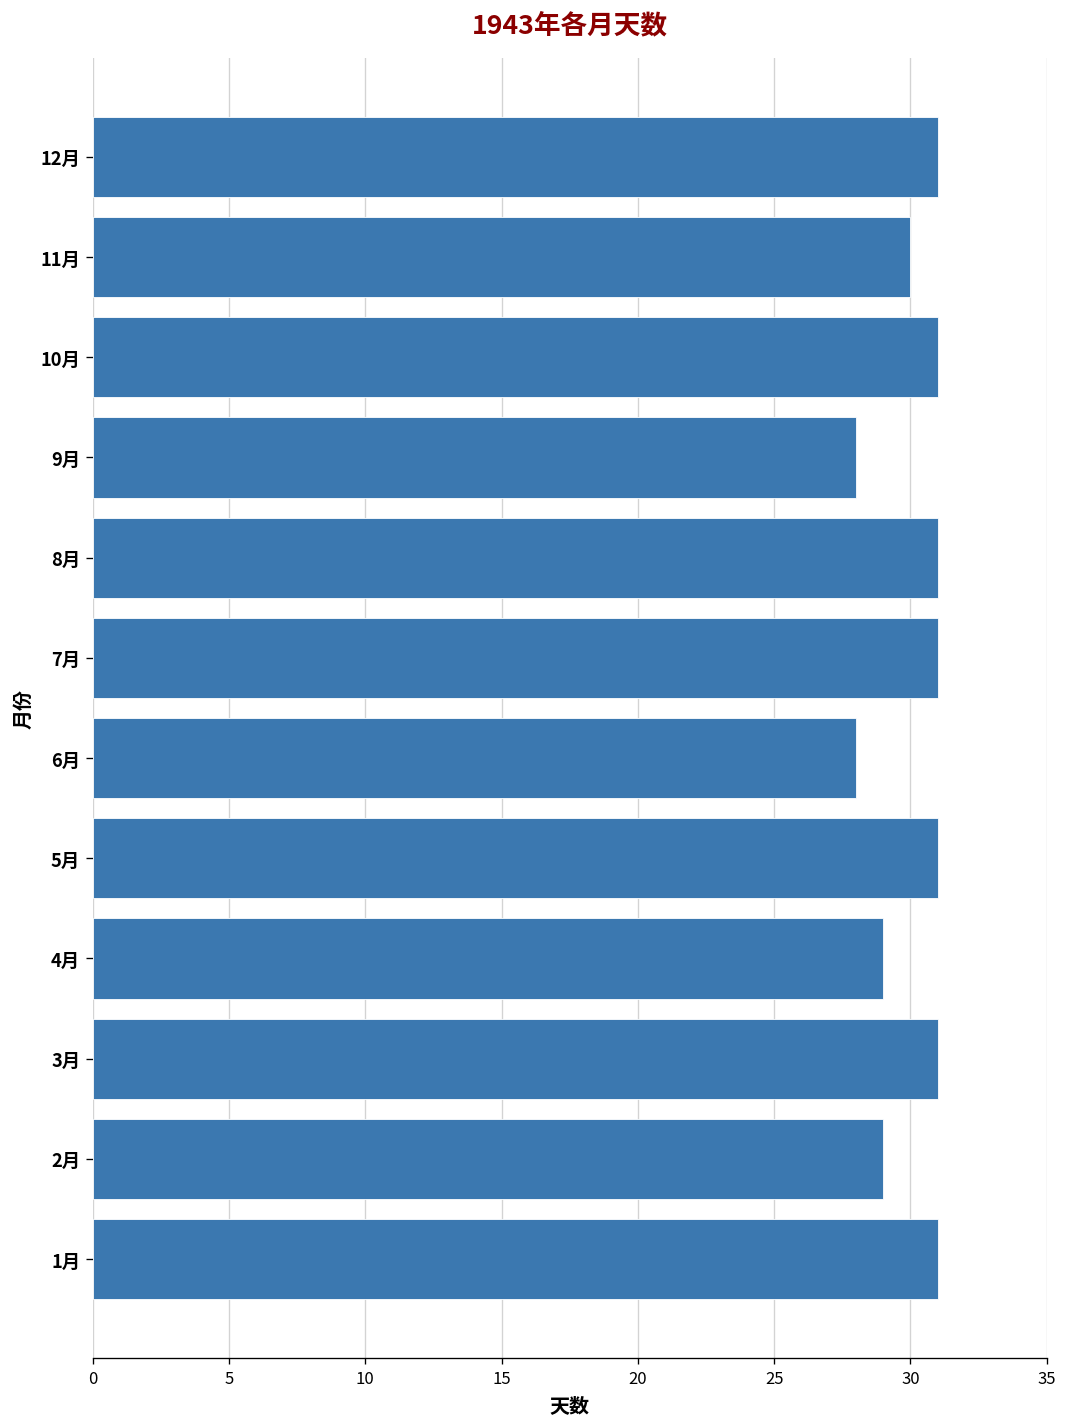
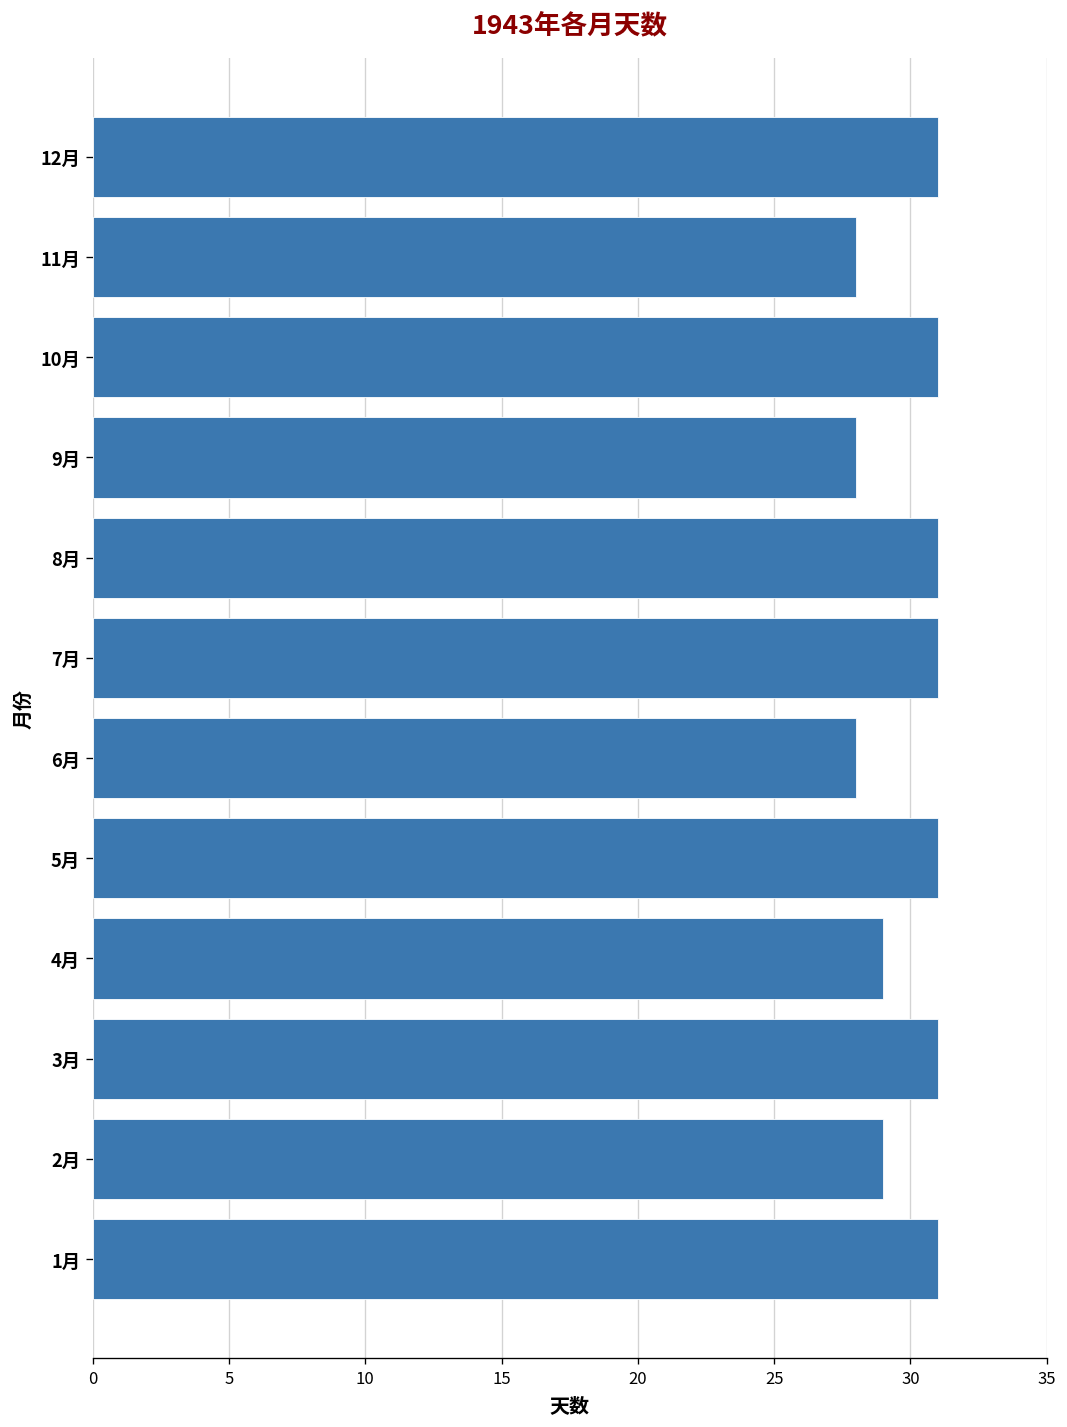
11月: 30 -> 28
